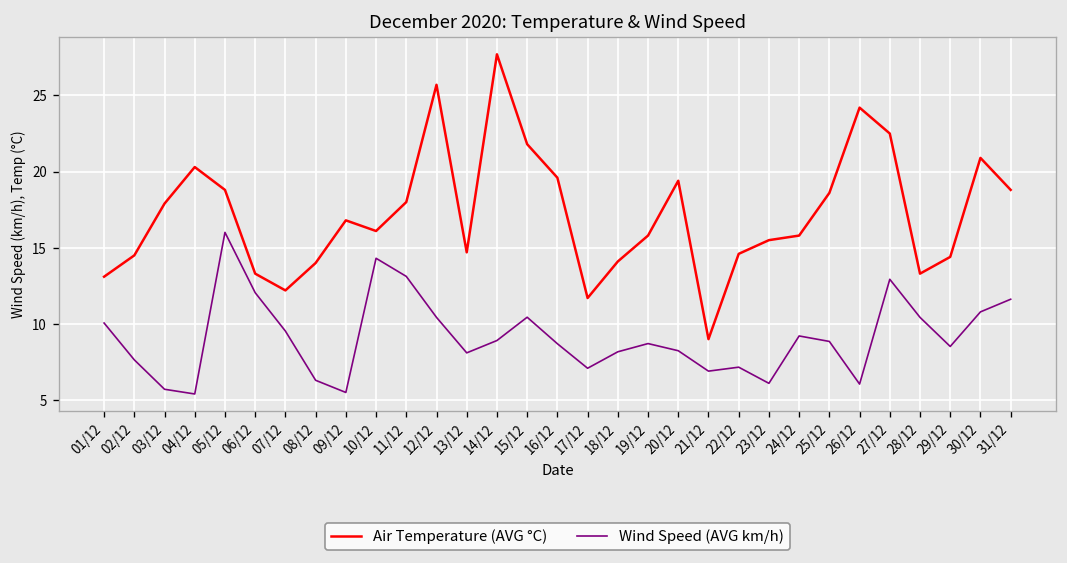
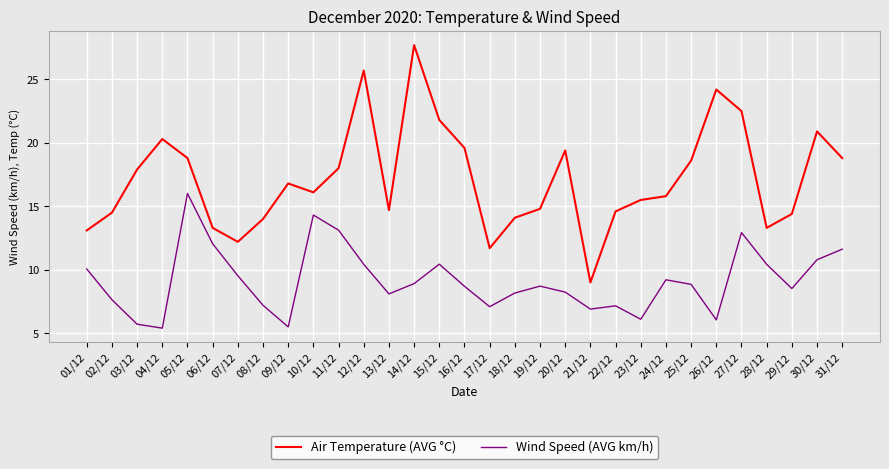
Wind Speed (AVG km/h), 08/12: 6.3 -> 7.2
Air Temperature (AVG °C), 19/12: 15.8 -> 14.8
